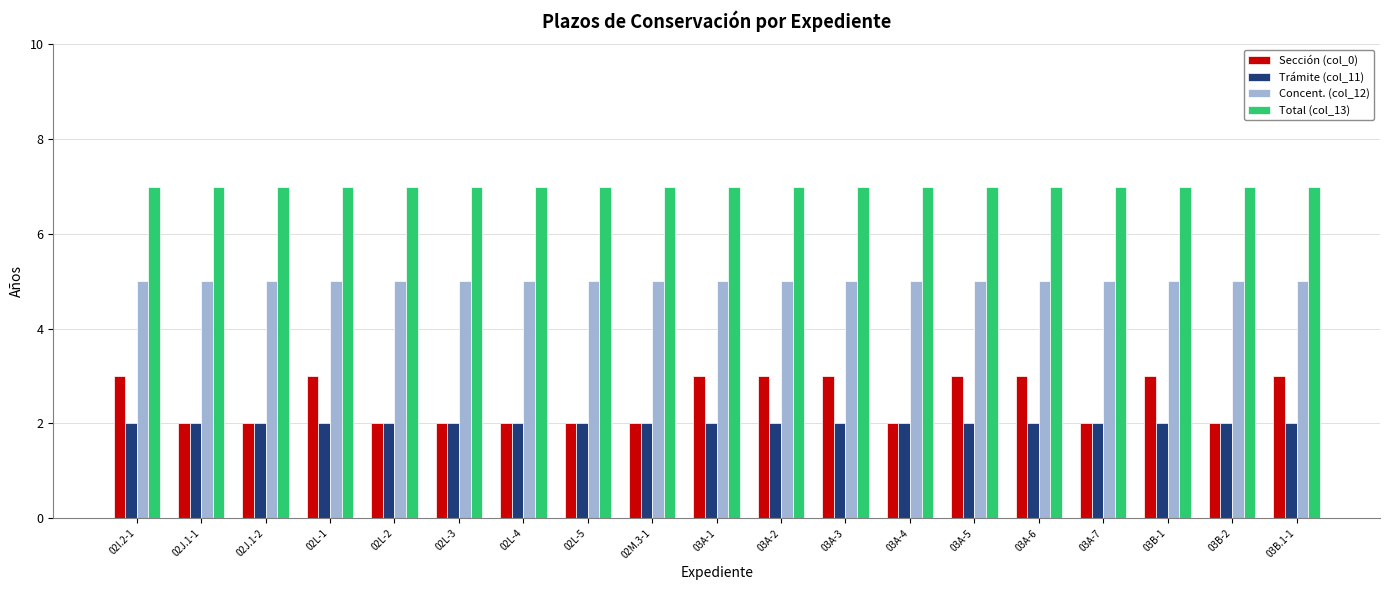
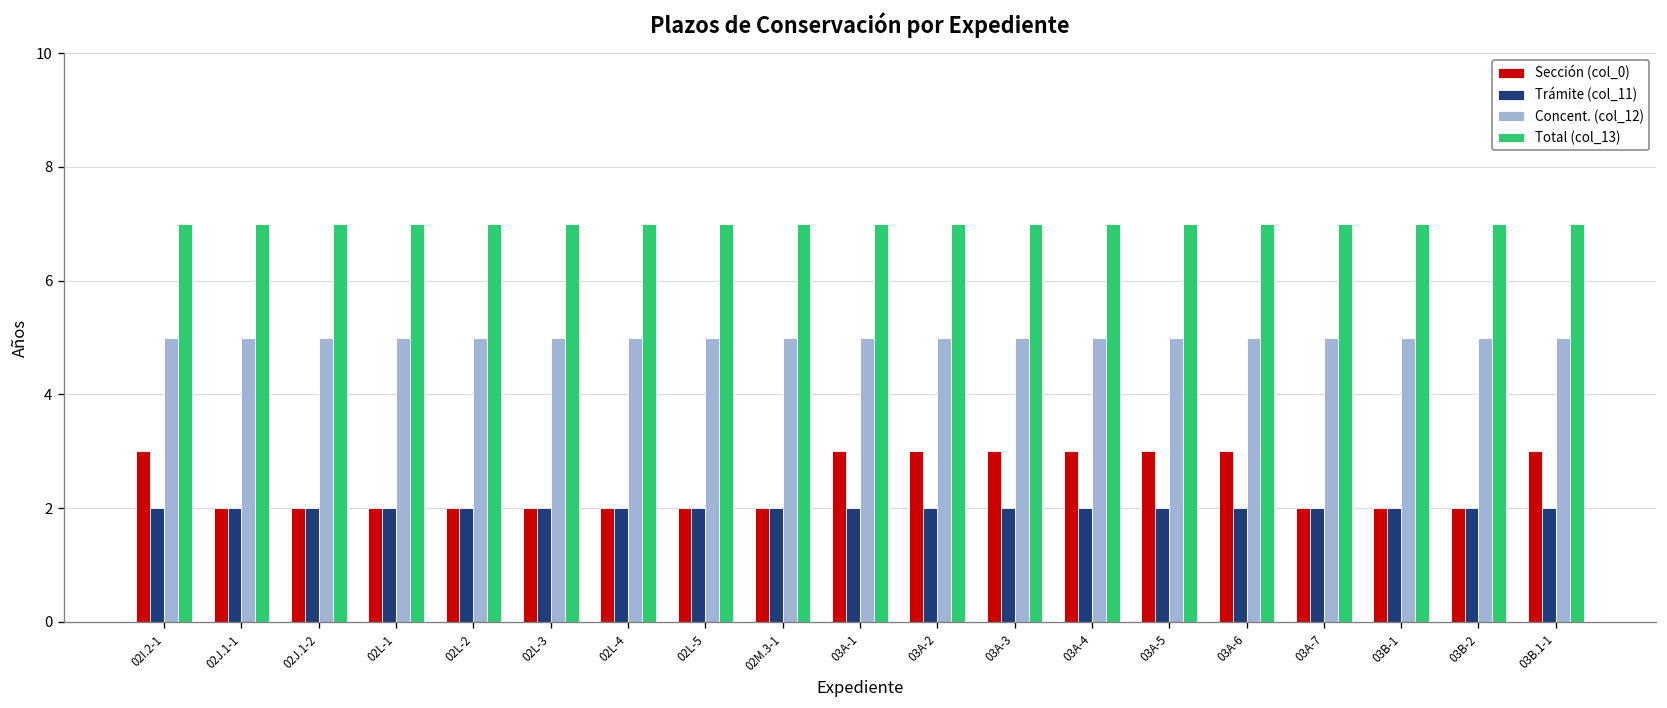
Sección (col_0), 02L-1: 3 -> 2
Sección (col_0), 03A-4: 2 -> 3
Sección (col_0), 03B-1: 3 -> 2
